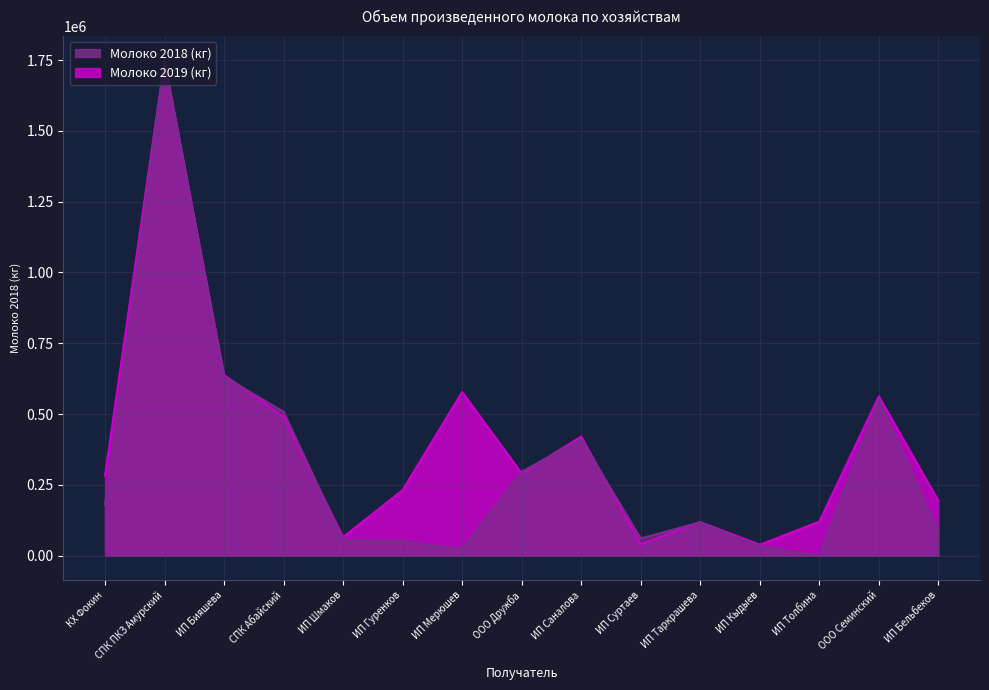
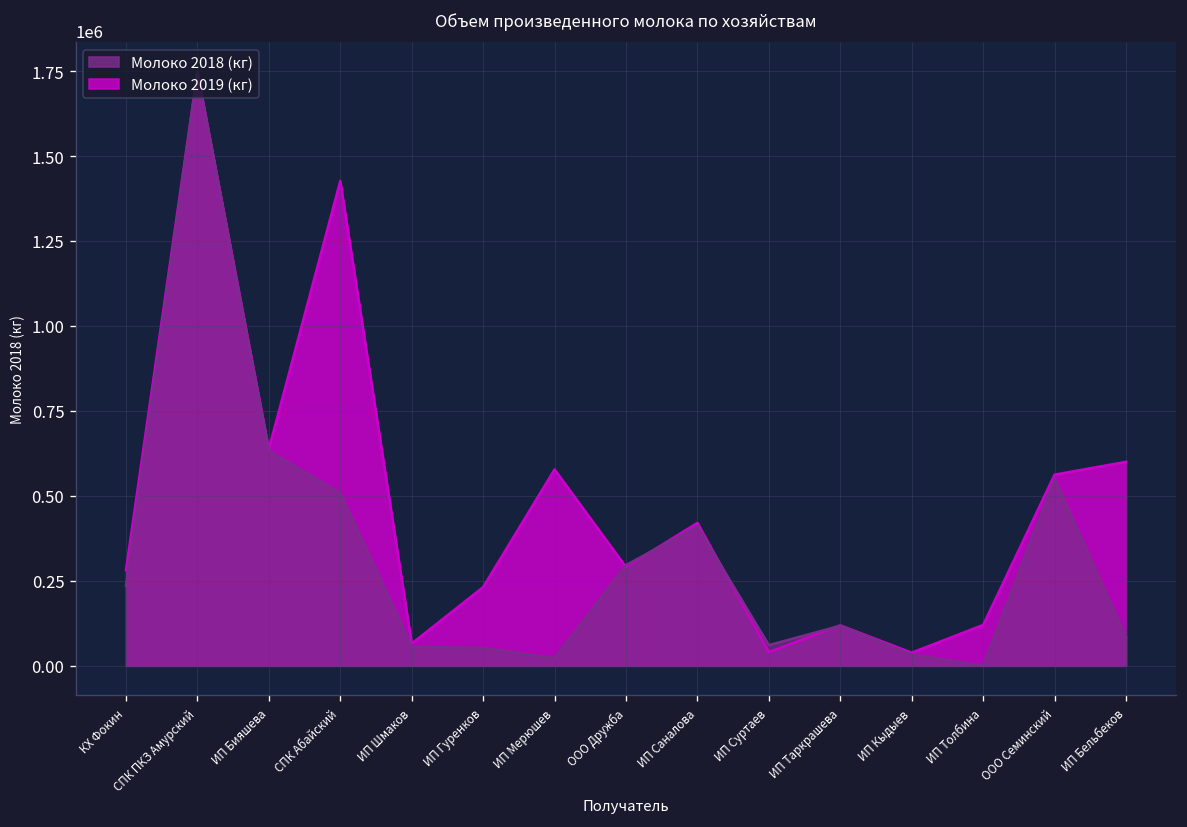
Молоко 2018 (кг), КХ Фокин: 180000 -> 240000
Молоко 2019 (кг), СПК Абайский: 490000 -> 1430000
Молоко 2019 (кг), ИП Бельбеков: 190000 -> 600000
